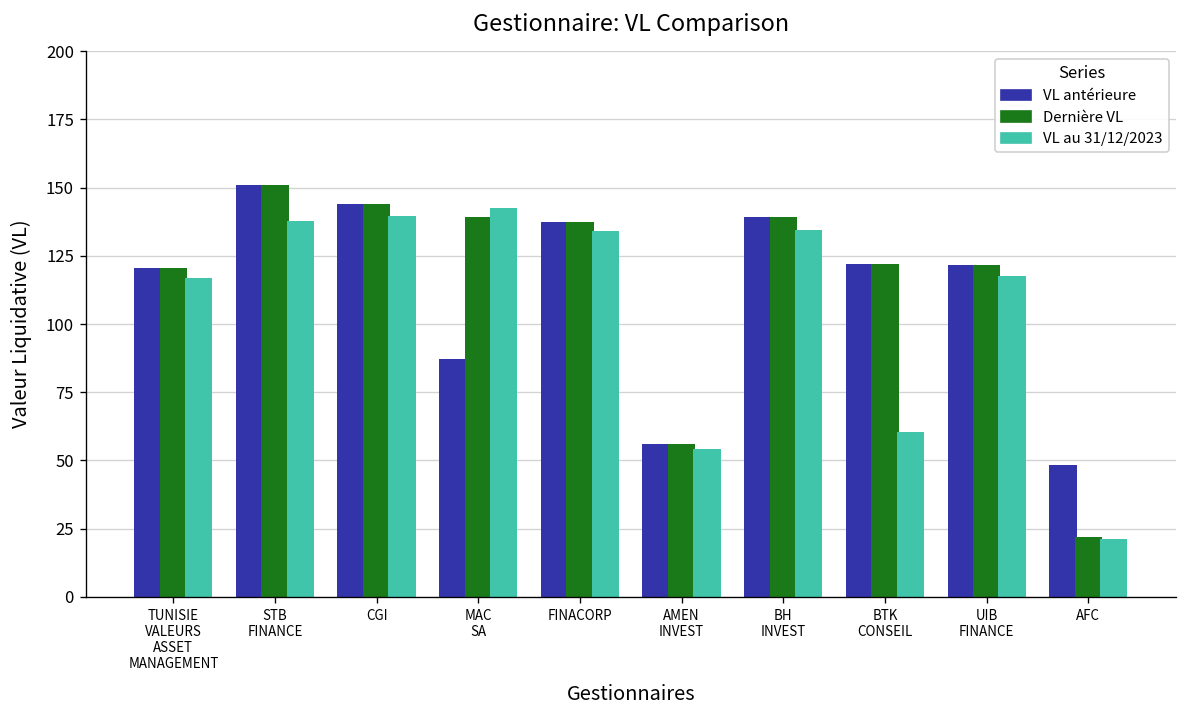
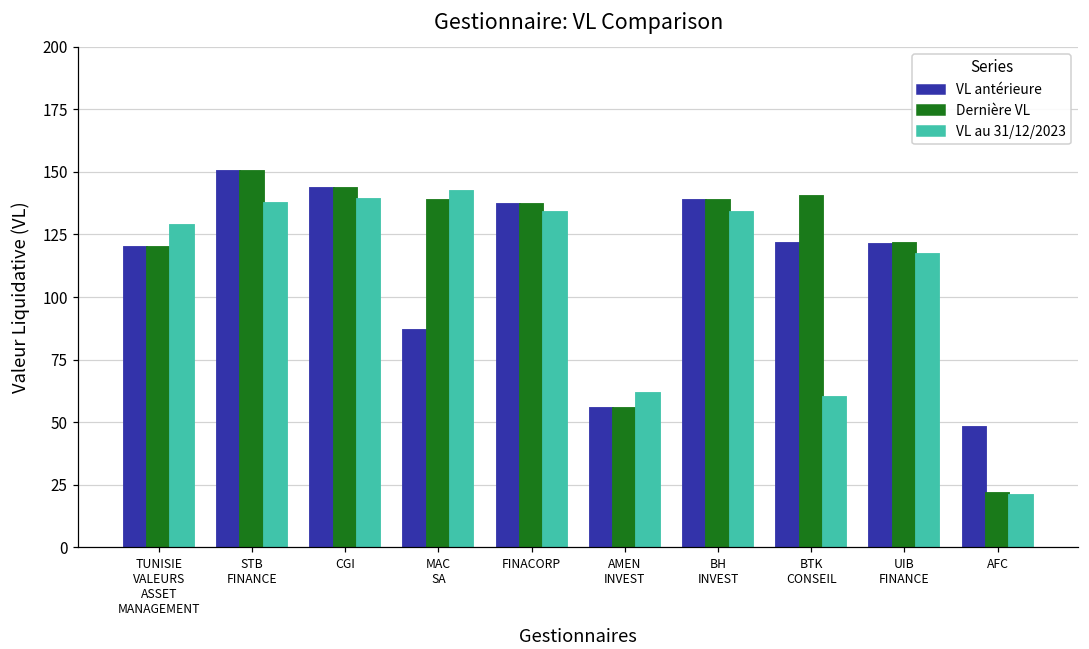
VL au 31/12/2023, TUNISIE VALEURS ASSET MANAGEMENT: 116 -> 129
VL au 31/12/2023, AMEN INVEST: 54 -> 61
Dernière VL, BTK CONSEIL: 122 -> 140
